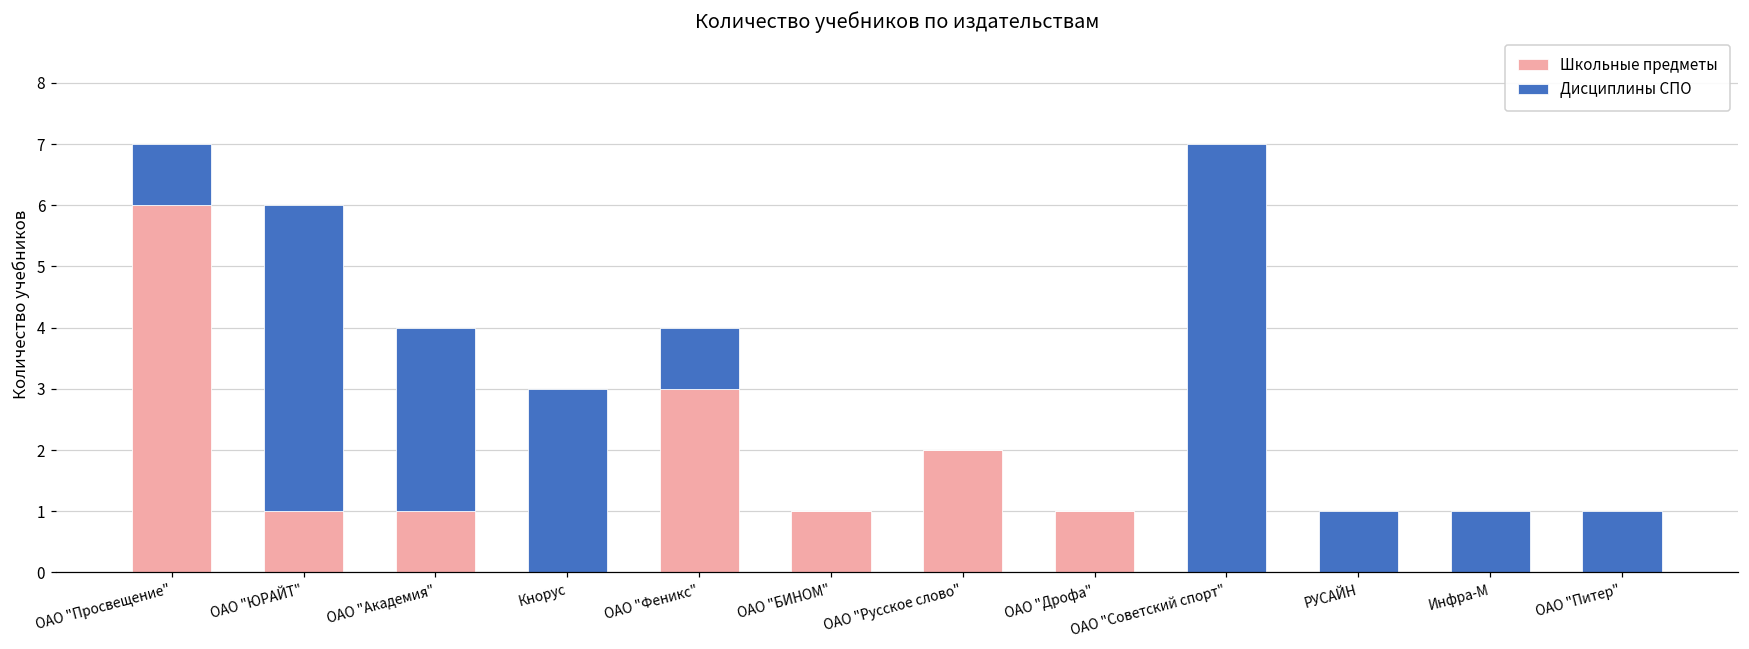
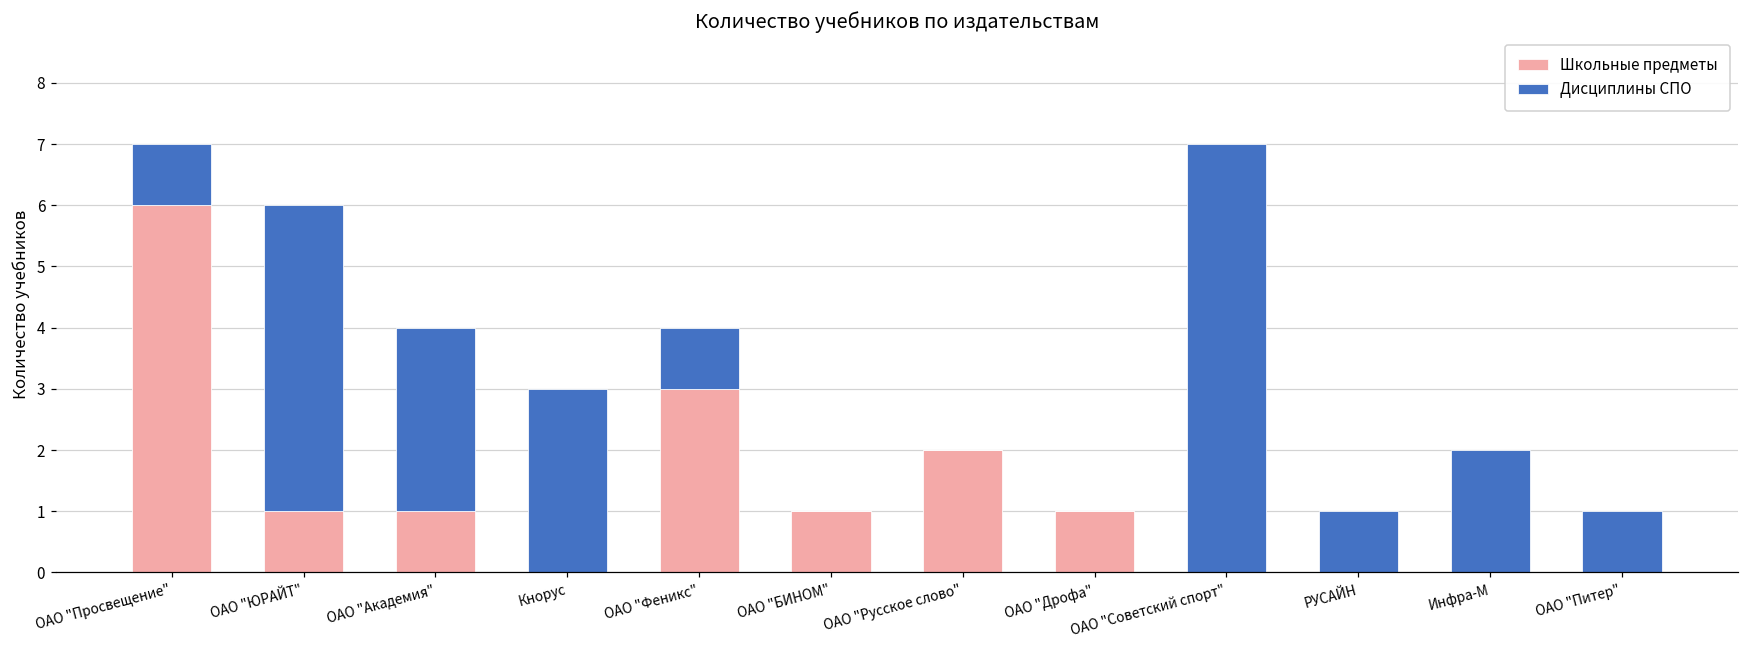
Дисциплины СПО, Инфра-М: 1 -> 2
